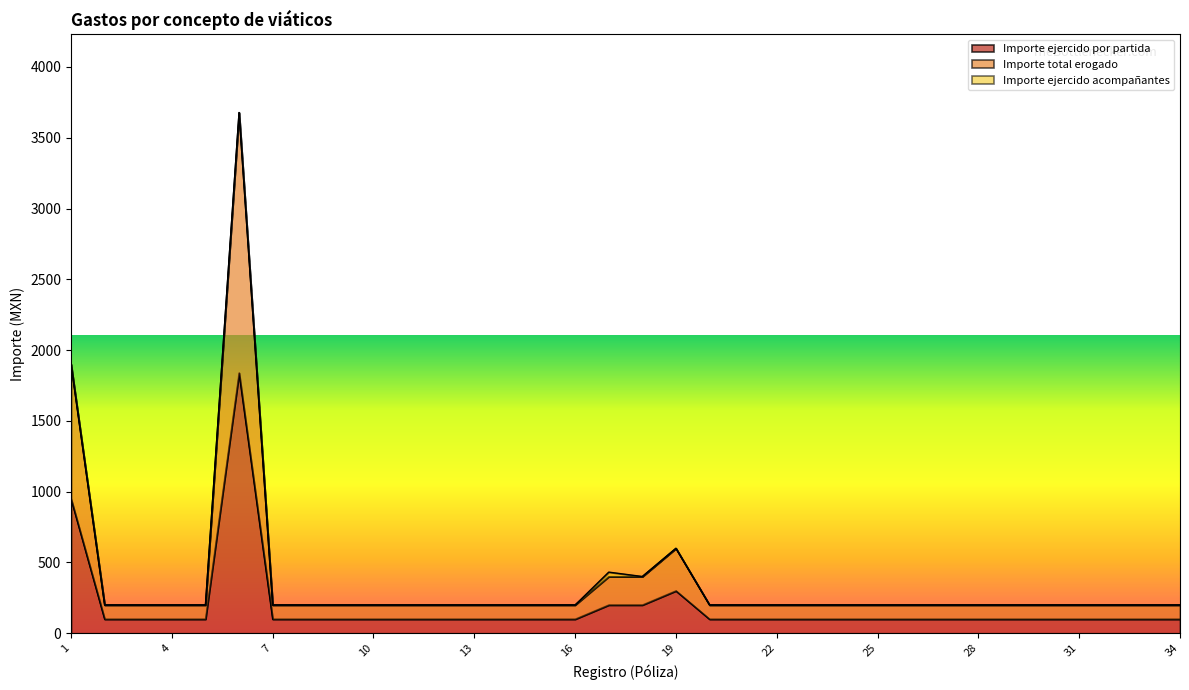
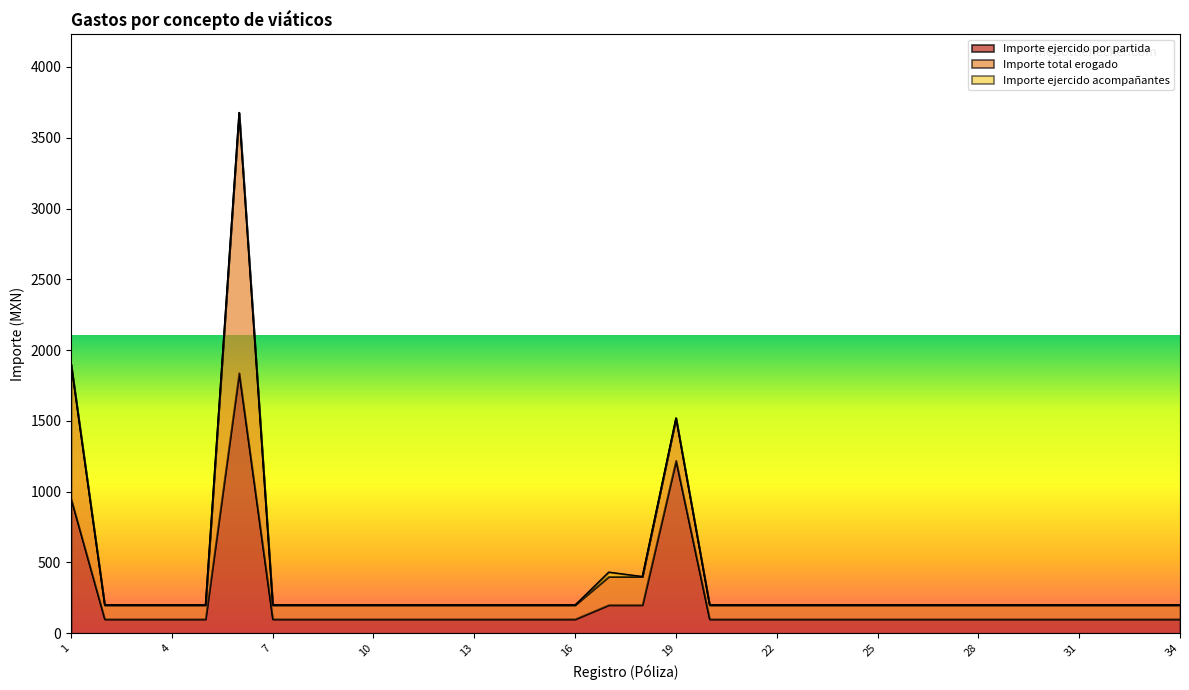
Importe ejercido por partida, 19: 300 -> 1220
